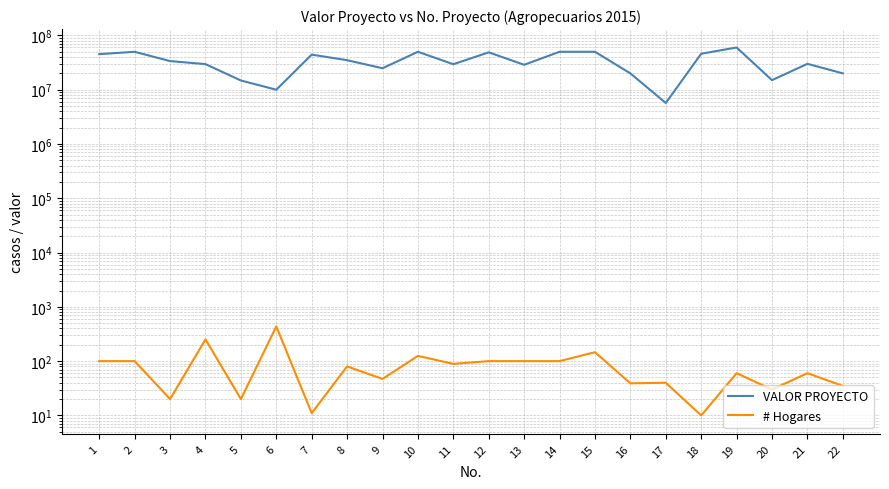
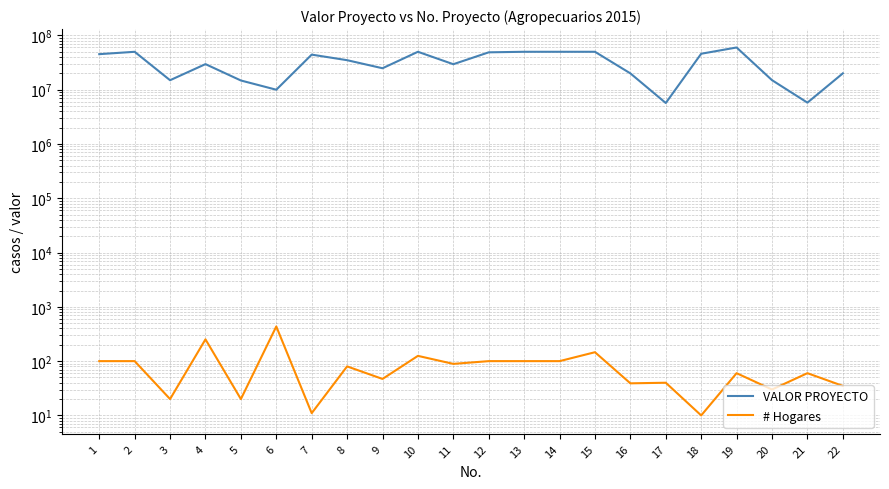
VALOR PROYECTO, 3: 30000000 -> 15000000
VALOR PROYECTO, 13: 30000000 -> 50000000
VALOR PROYECTO, 21: 30000000 -> 6000000
